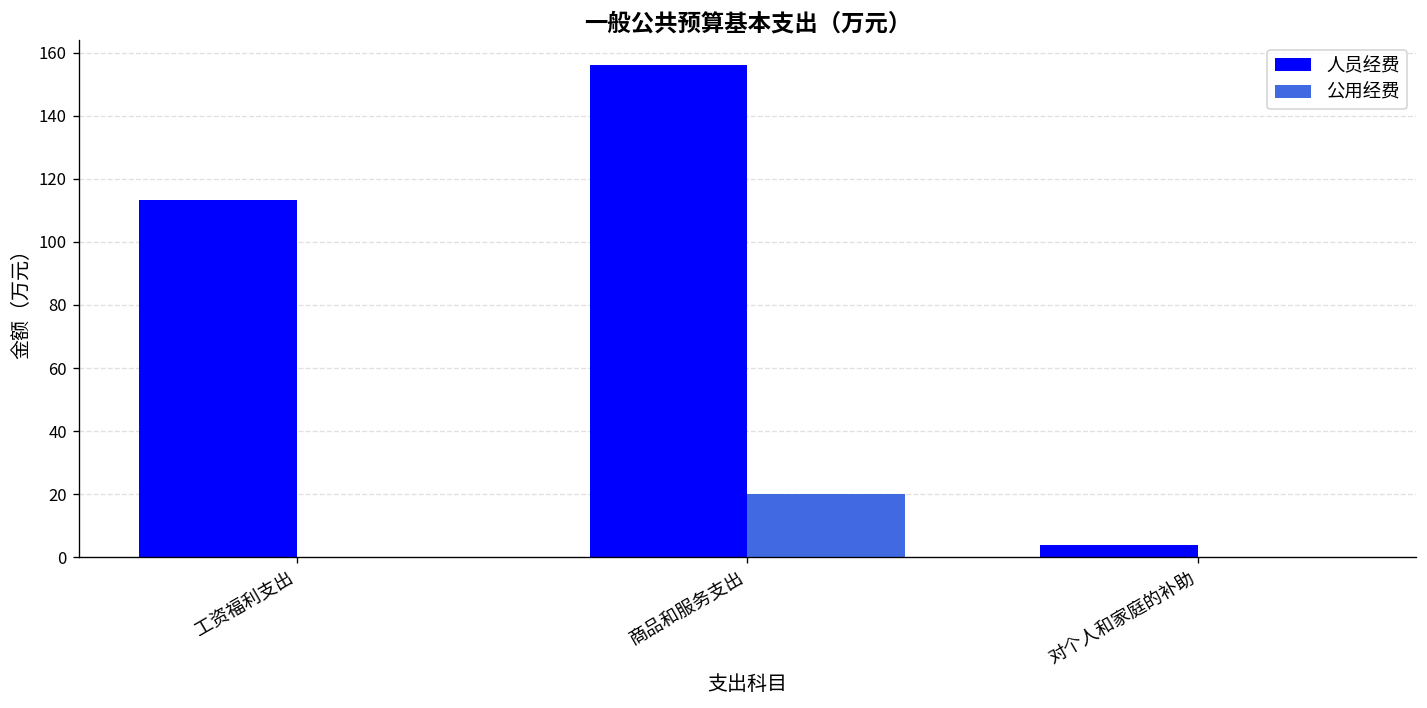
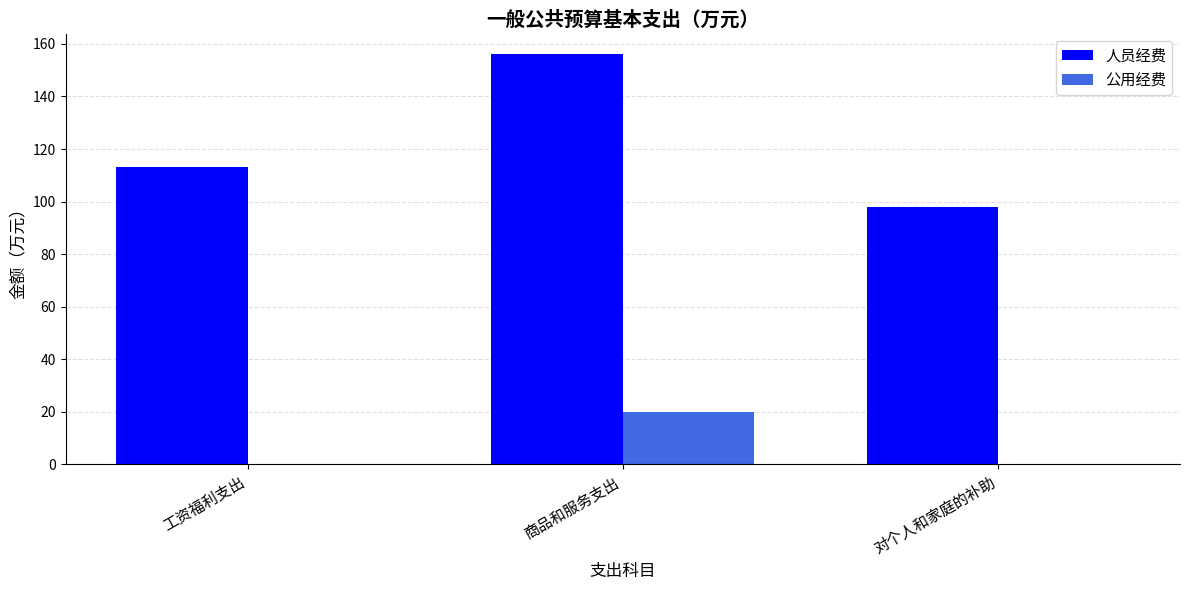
人员经费, 对个人和家庭的补助: 4 -> 98
